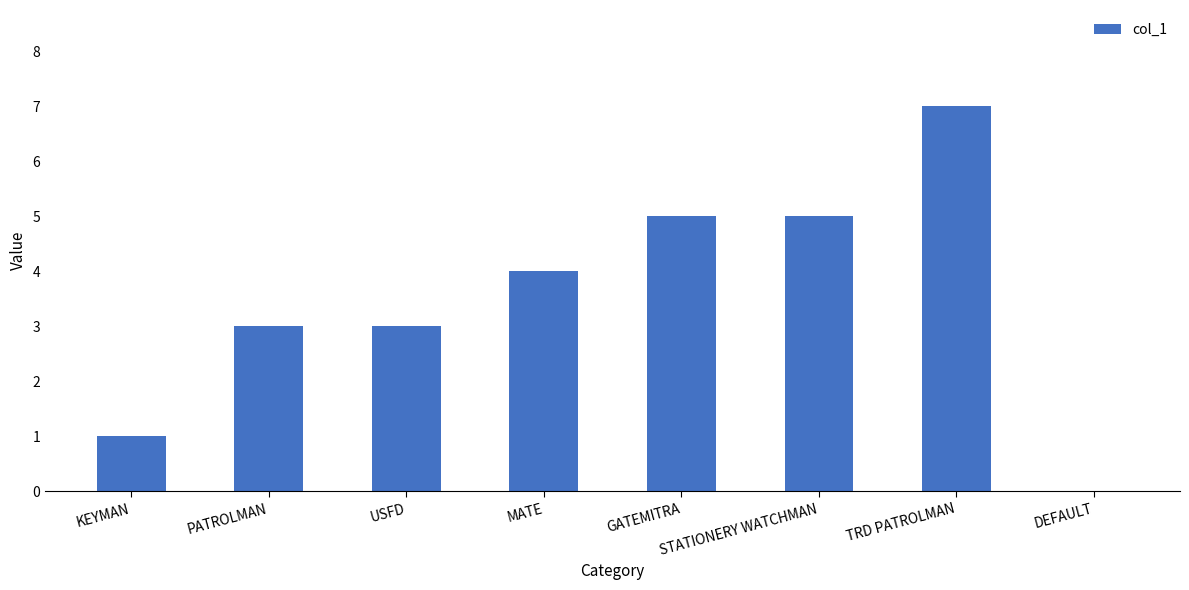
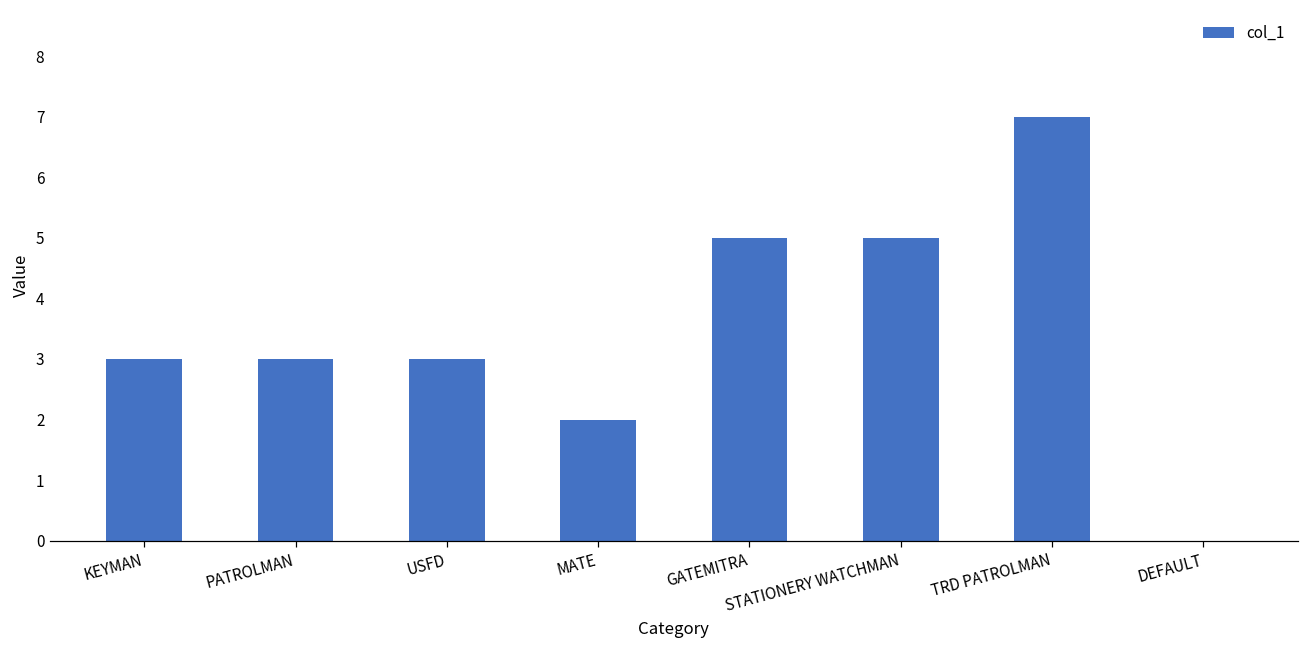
KEYMAN: 1 -> 3
MATE: 4 -> 2
